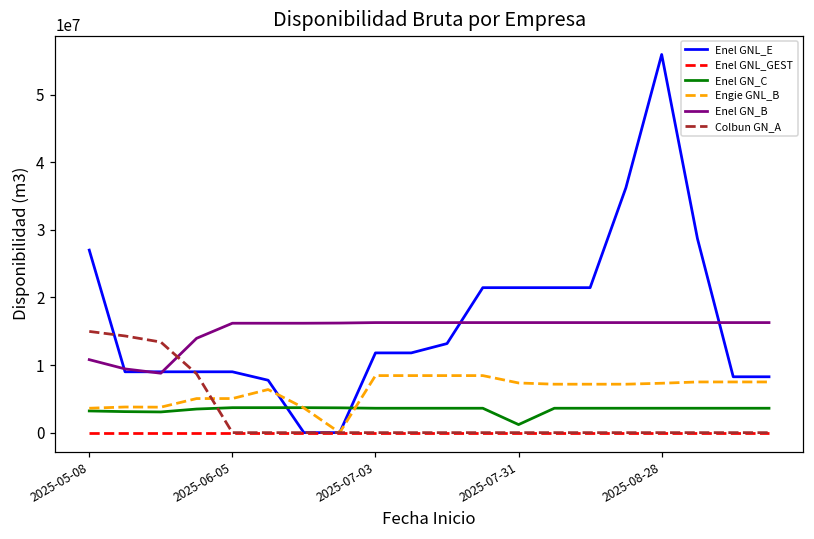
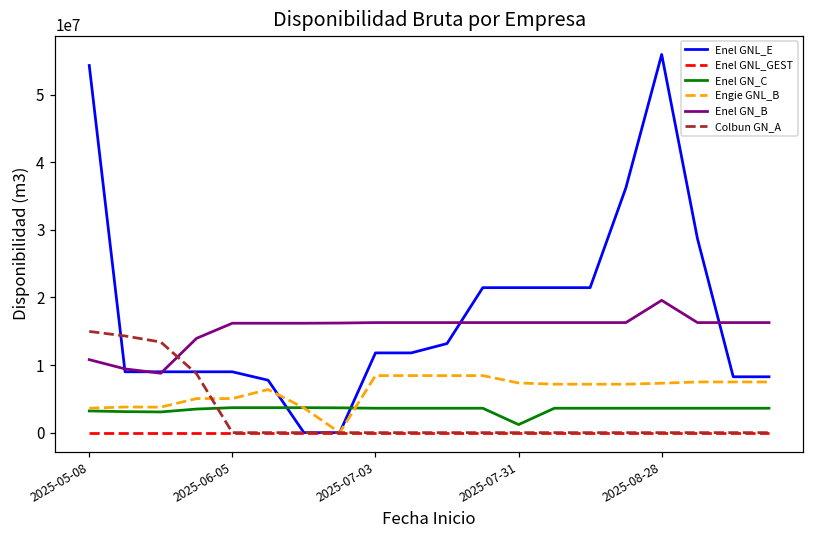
Enel GNL_E, 2025-05-08: 27000000 -> 54000000
Enel GN_B, 2025-08-28: 16000000 -> 20000000
